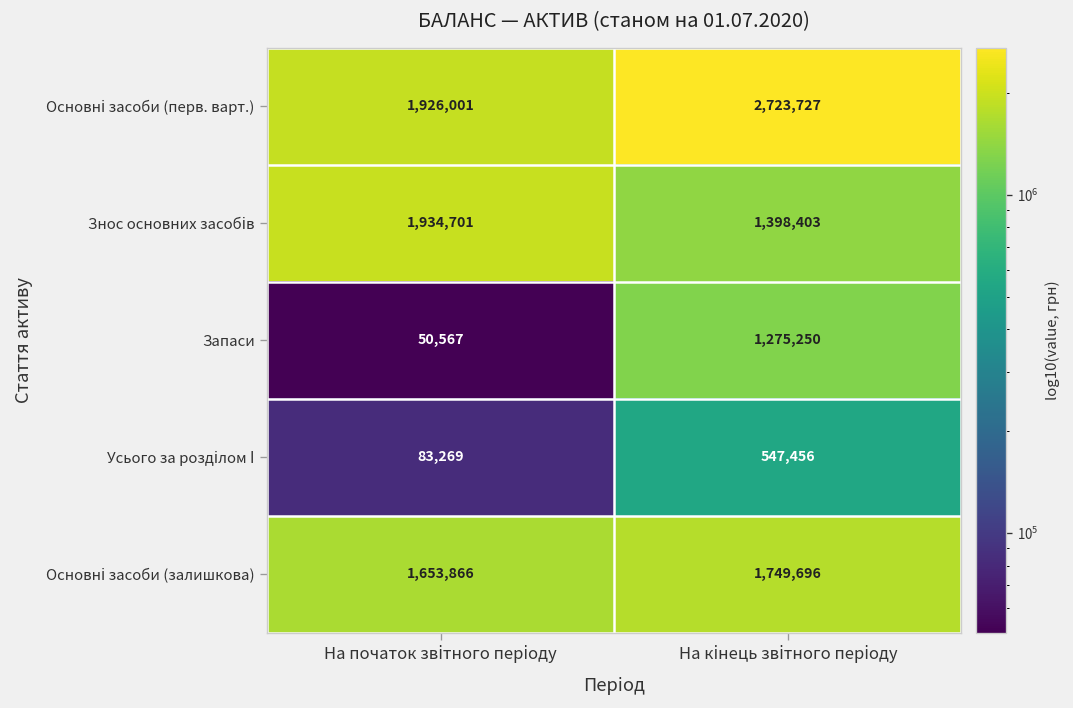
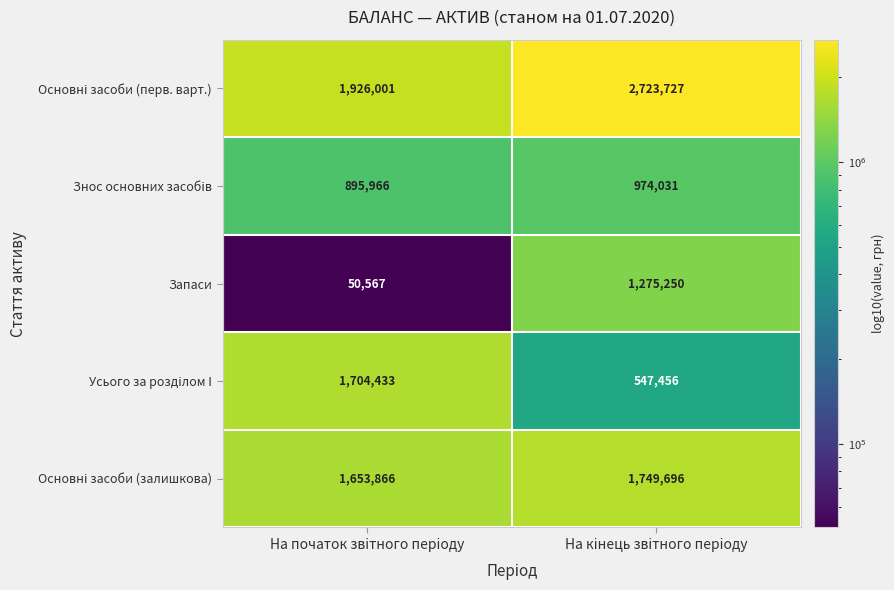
Знос основних засобів, На початок звітного періоду: 1,934,701 -> 895,966
Знос основних засобів, На кінець звітного періоду: 1,398,403 -> 974,031
Усього за розділом І, На початок звітного періоду: 83,269 -> 1,704,433
